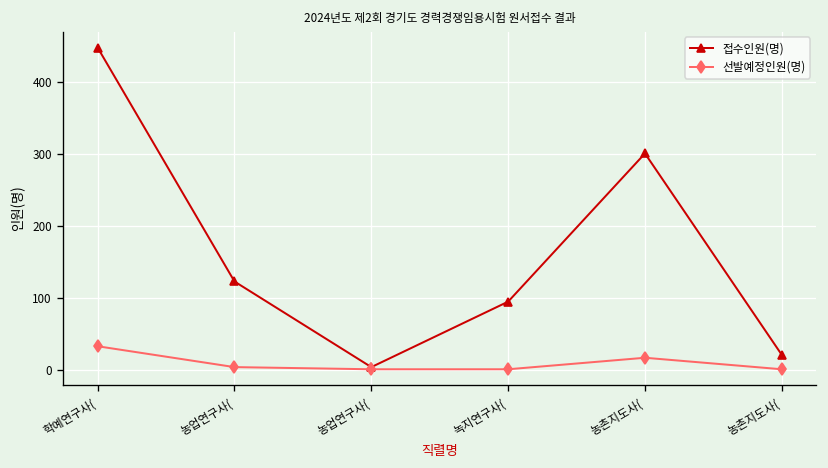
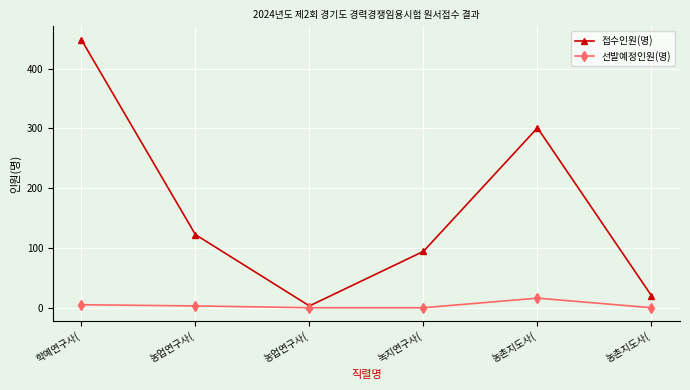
선발예정인원(명), 학예연구사(: 30 -> 10
